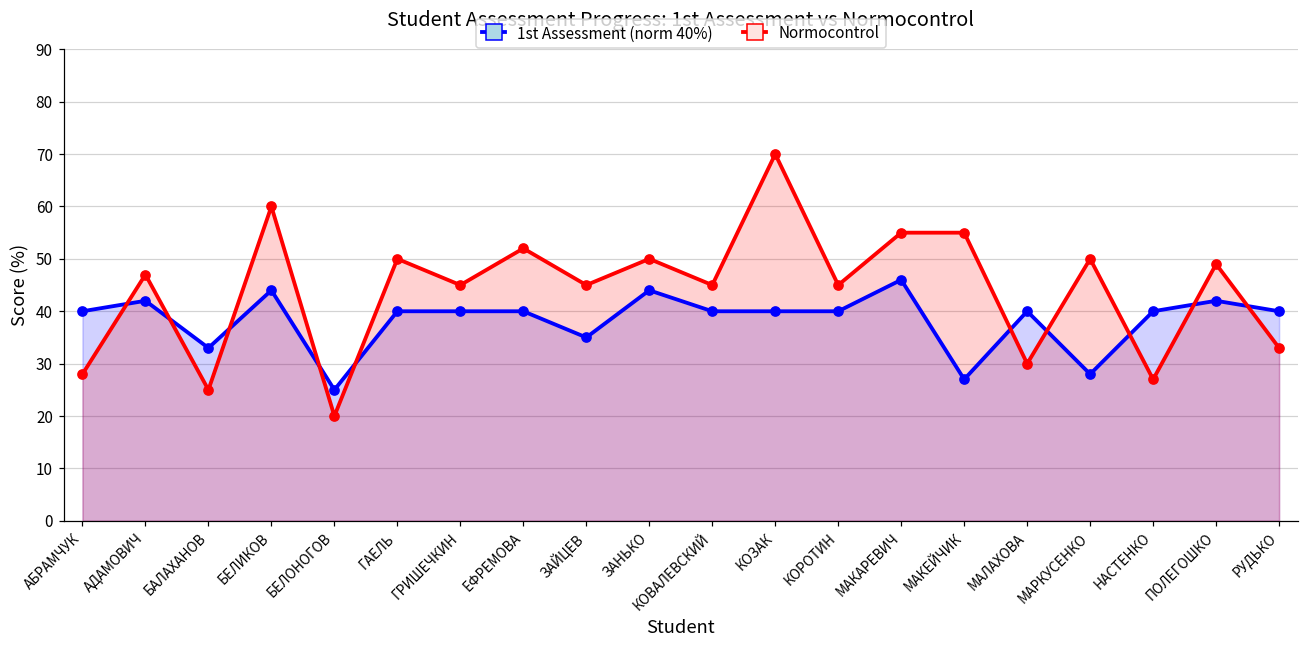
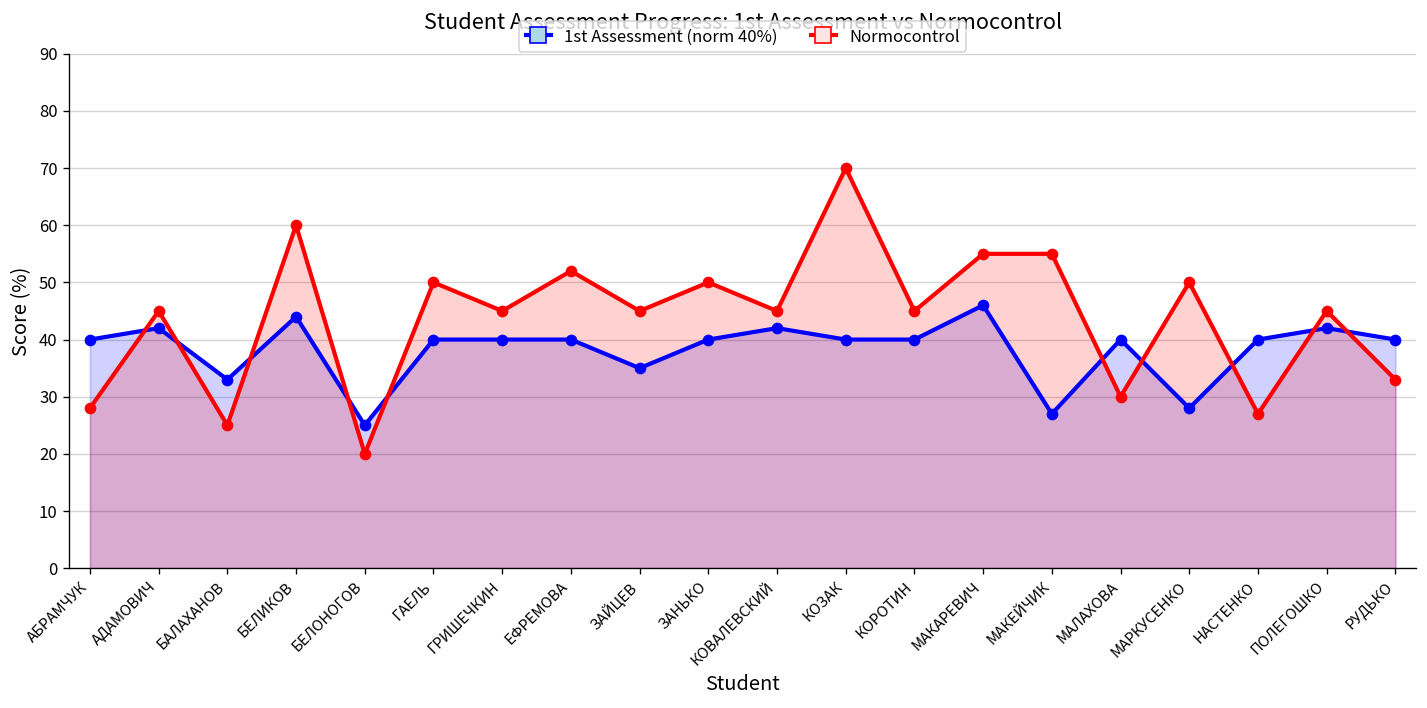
Normocontrol, АДАМОВИЧ: 47 -> 45
1st Assessment (norm 40%), ЗАНЬКО: 44 -> 40
1st Assessment (norm 40%), КОВАЛЕВСКИЙ: 40 -> 42
Normocontrol, ПОЛЕГОШКО: 49 -> 45
